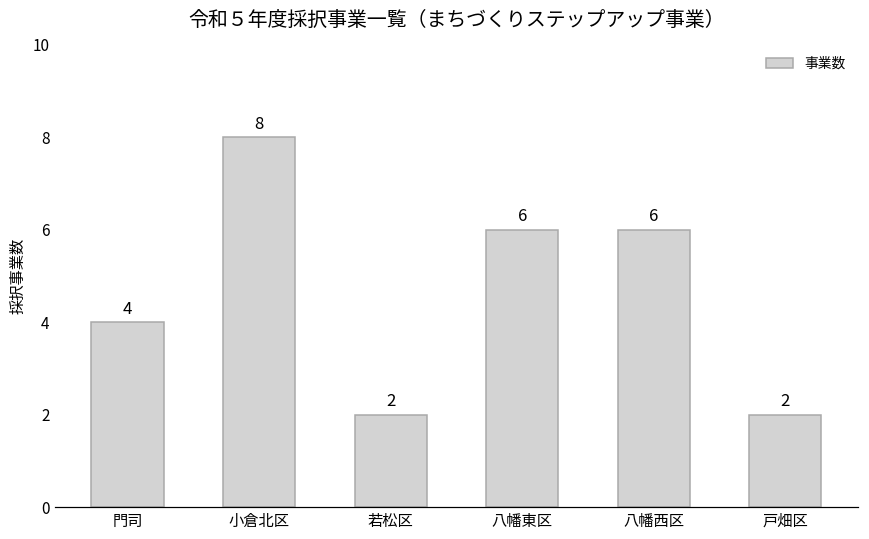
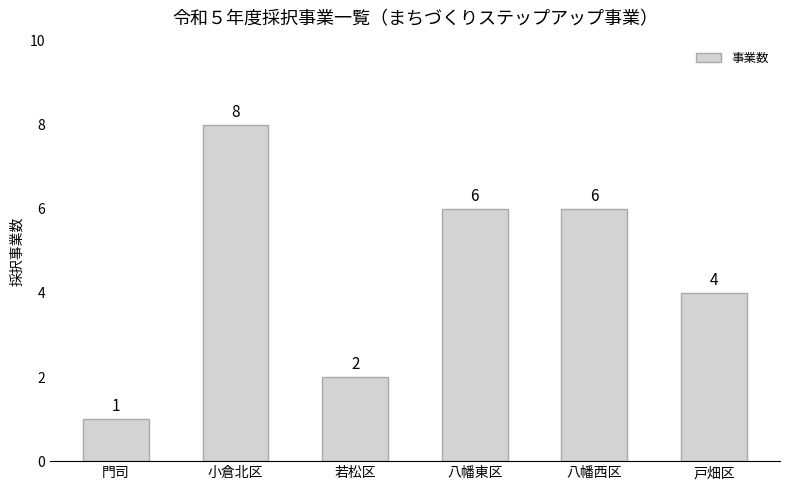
門司: 4 -> 1
戸畑区: 2 -> 4
